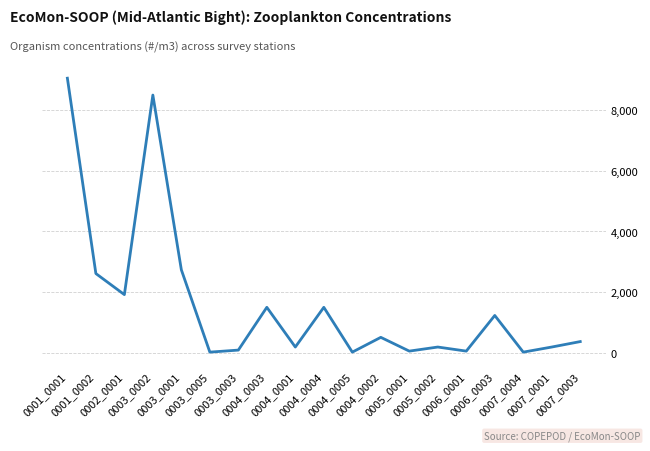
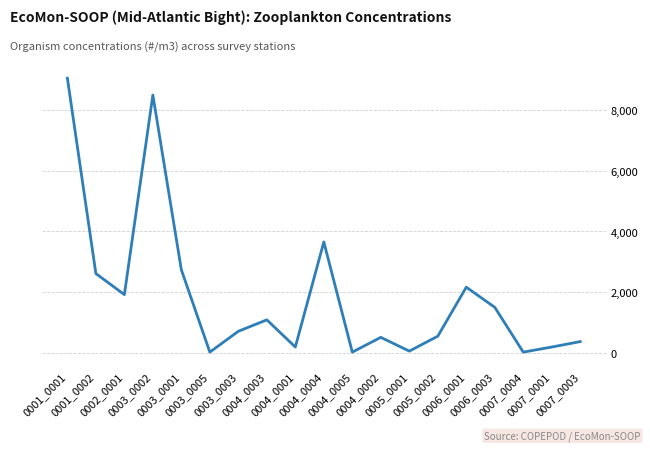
0003_0003: 100 -> 700
0004_0003: 1,500 -> 1,100
0004_0004: 1,500 -> 3,700
0005_0002: 200 -> 600
0006_0001: 100 -> 2,200
0006_0003: 1,200 -> 1,500
